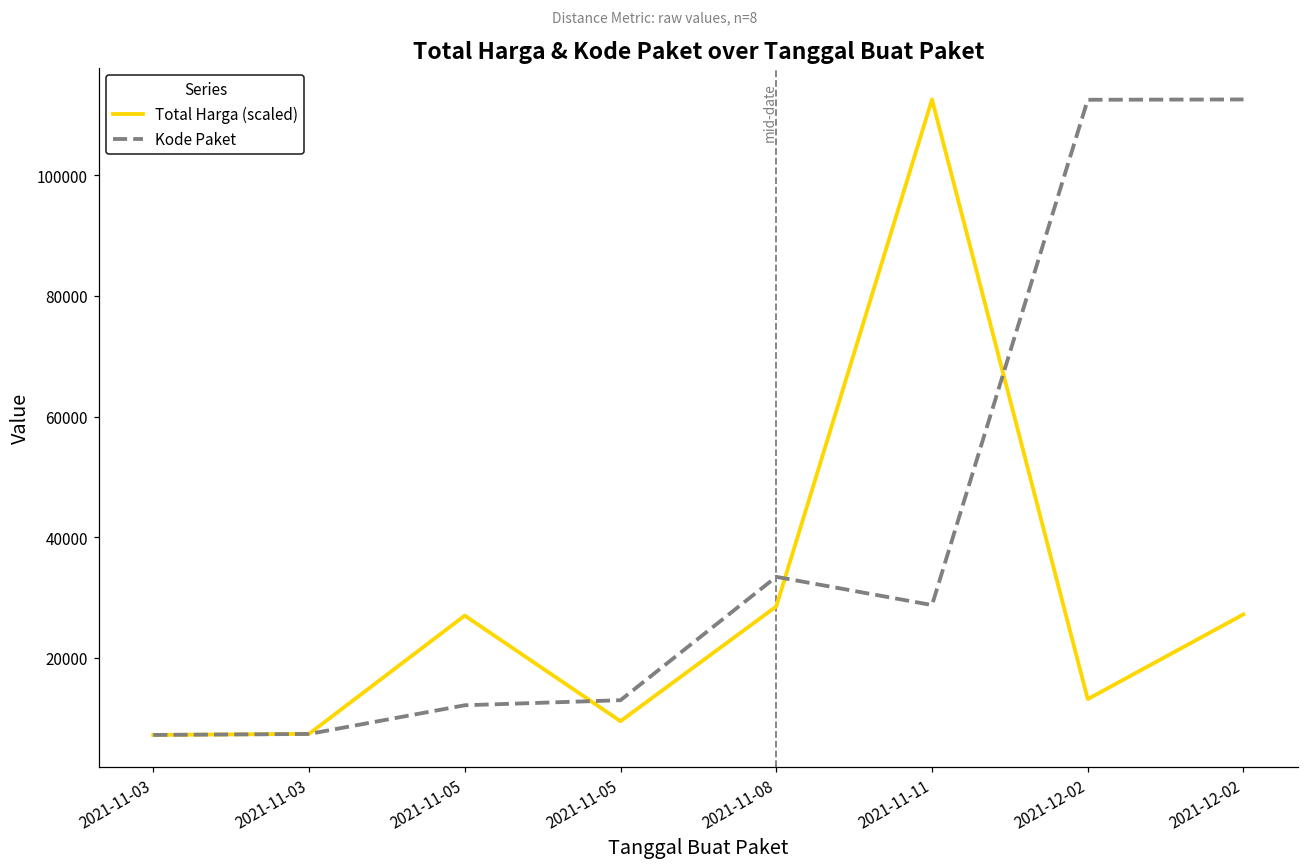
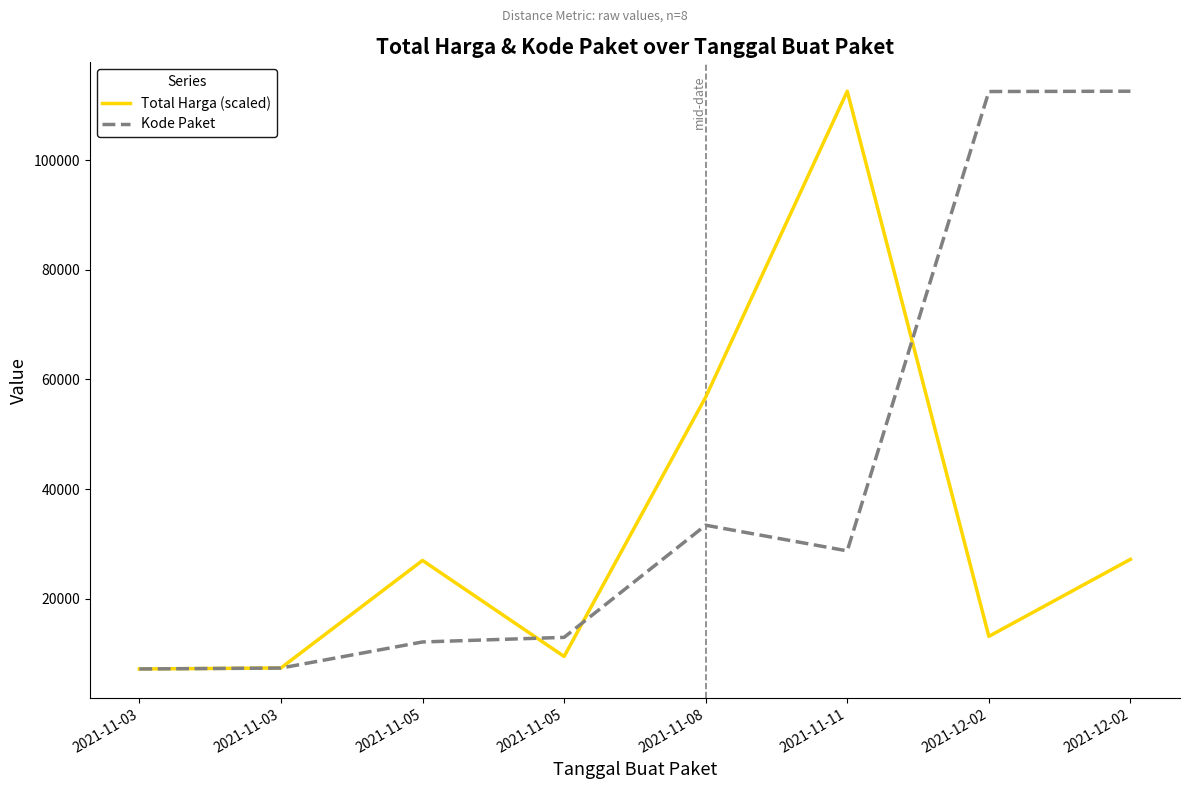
Total Harga (scaled), 2021-11-08: 28000 -> 57000
